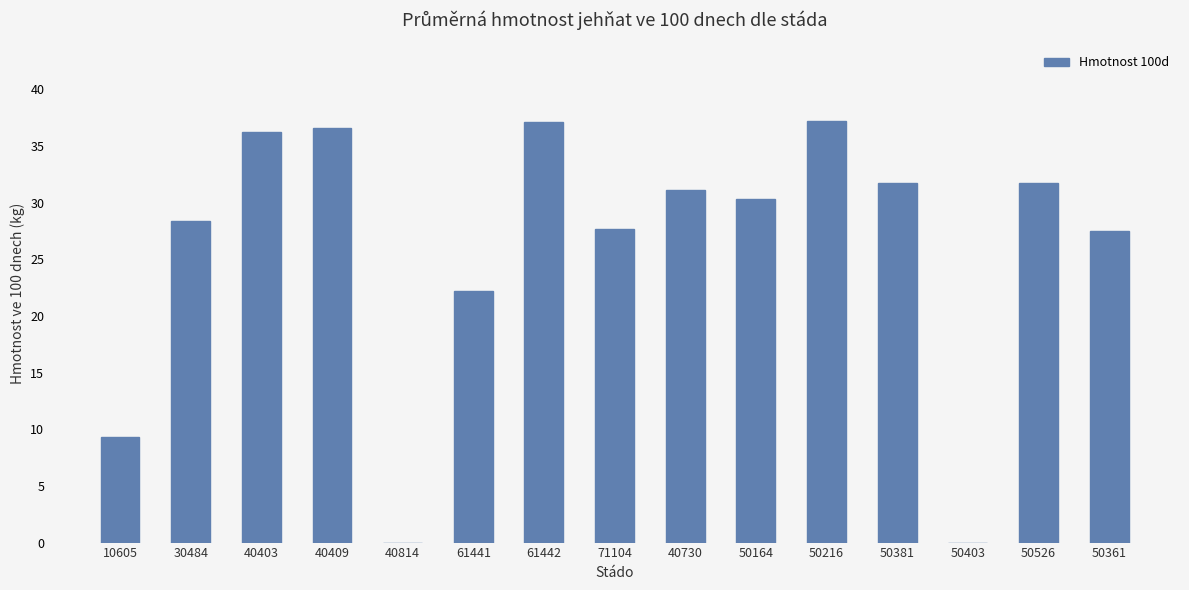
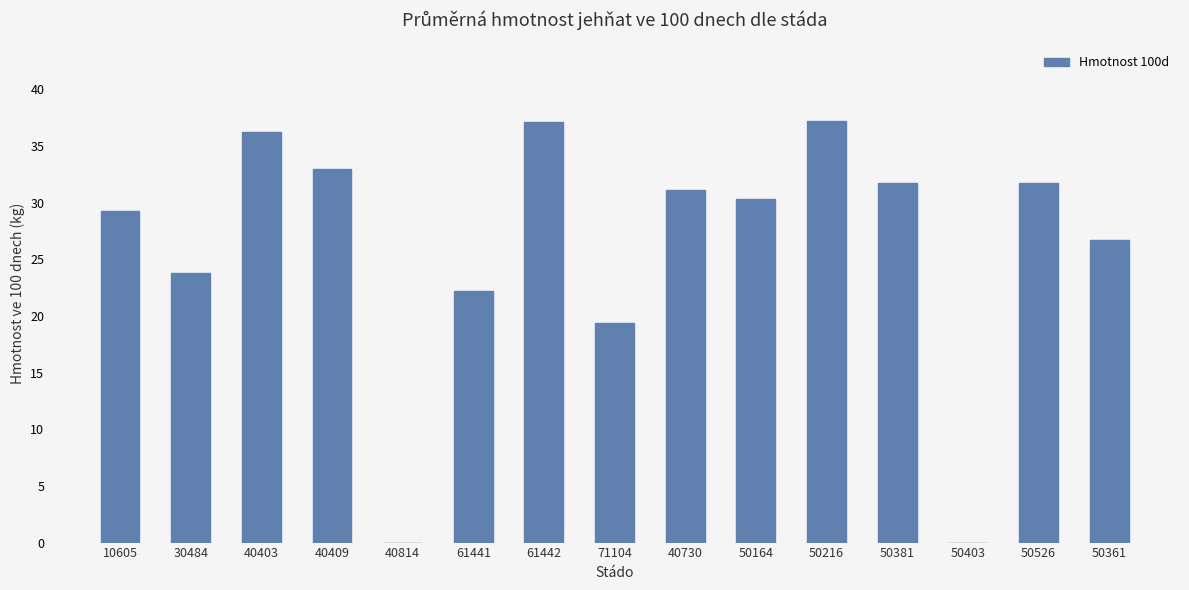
10605: 9.3 -> 29.3
30484: 28.4 -> 23.8
40409: 36.6 -> 33.0
71104: 27.7 -> 19.4
50361: 27.5 -> 26.7
